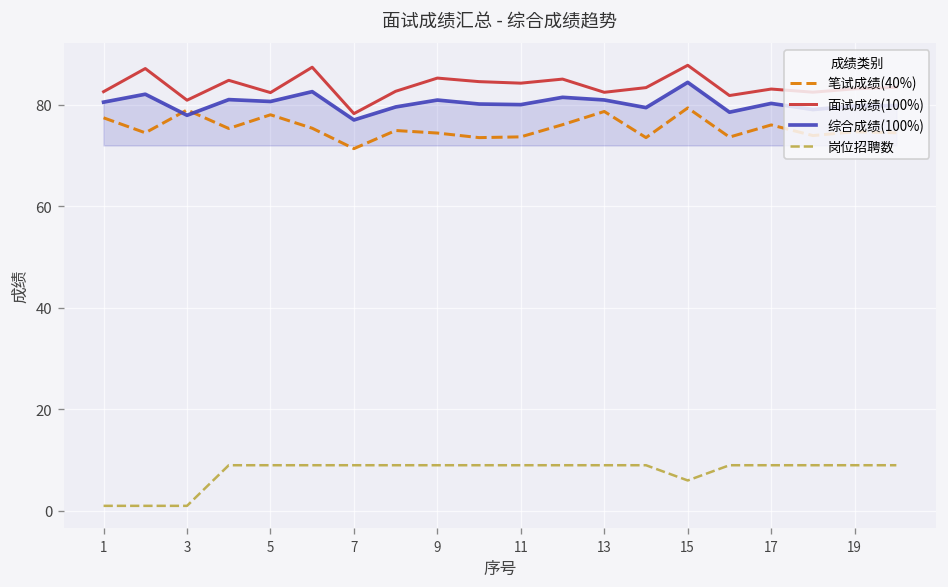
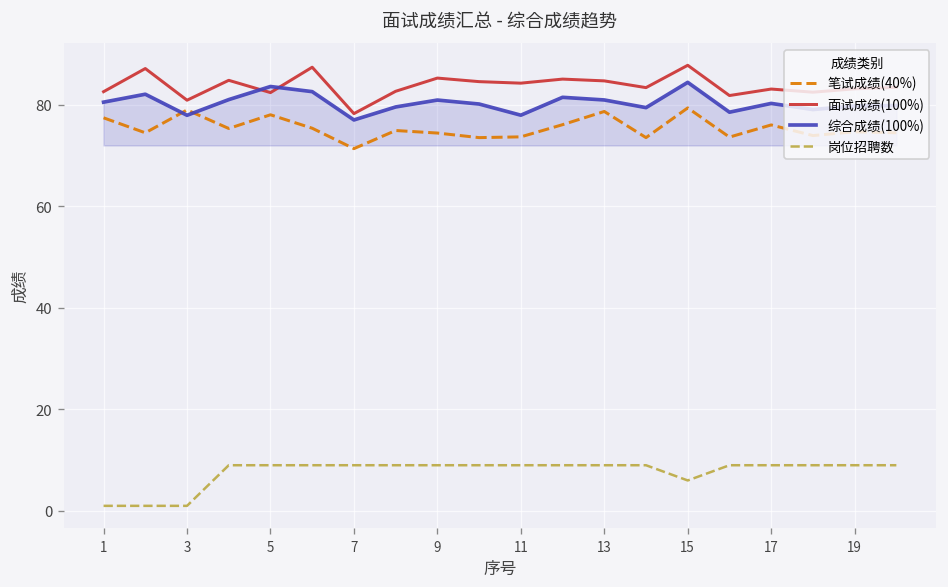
综合成绩(100%), 5: 81 -> 84
综合成绩(100%), 11: 80 -> 78
面试成绩(100%), 13: 82 -> 85
